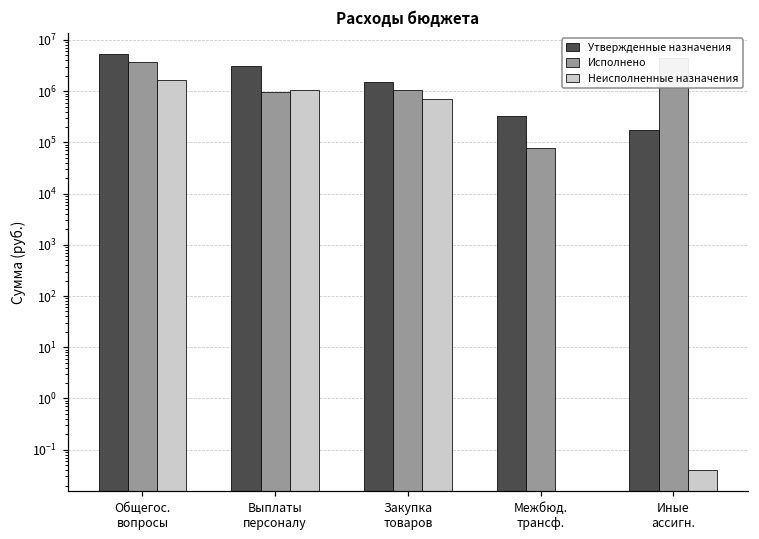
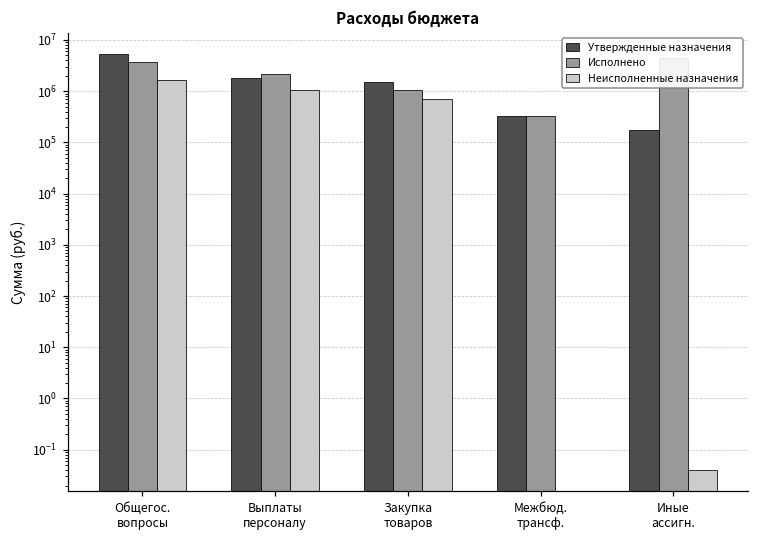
Утвержденные назначения, Выплаты персоналу: 3000000 -> 1800000
Исполнено, Выплаты персоналу: 1000000 -> 2000000
Исполнено, Межбюд. трансф.: 80000 -> 300000
